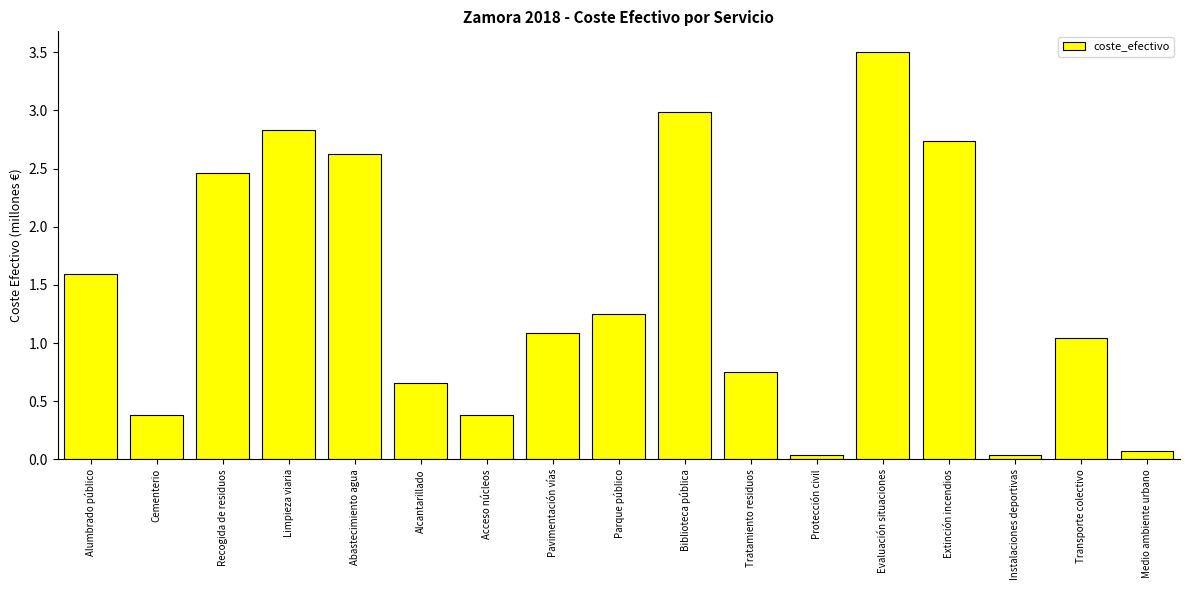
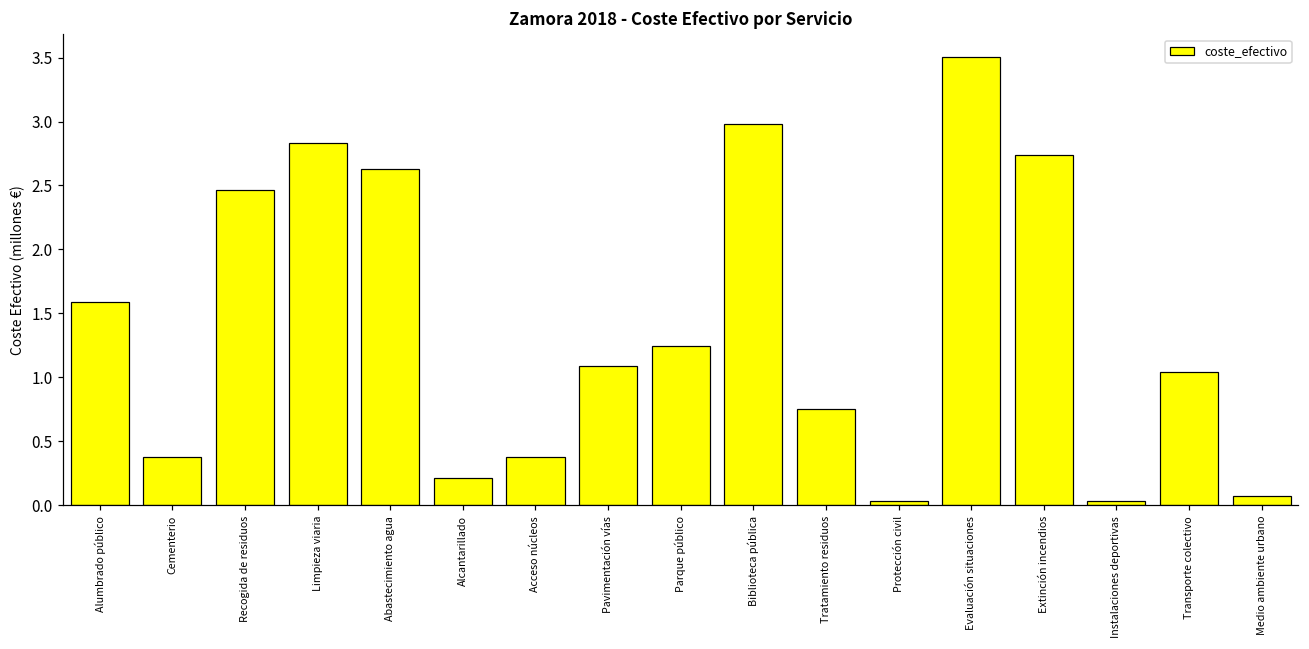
Alcantarillado: 0.66 -> 0.21
